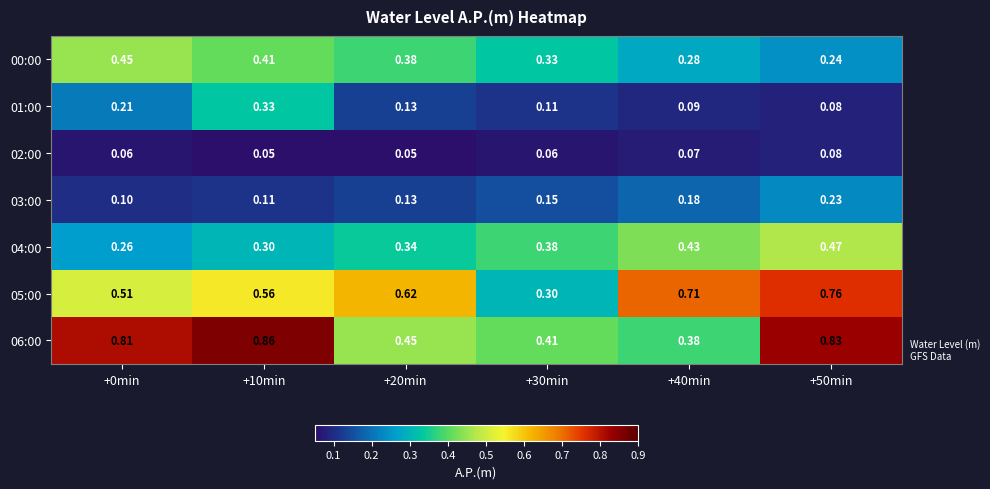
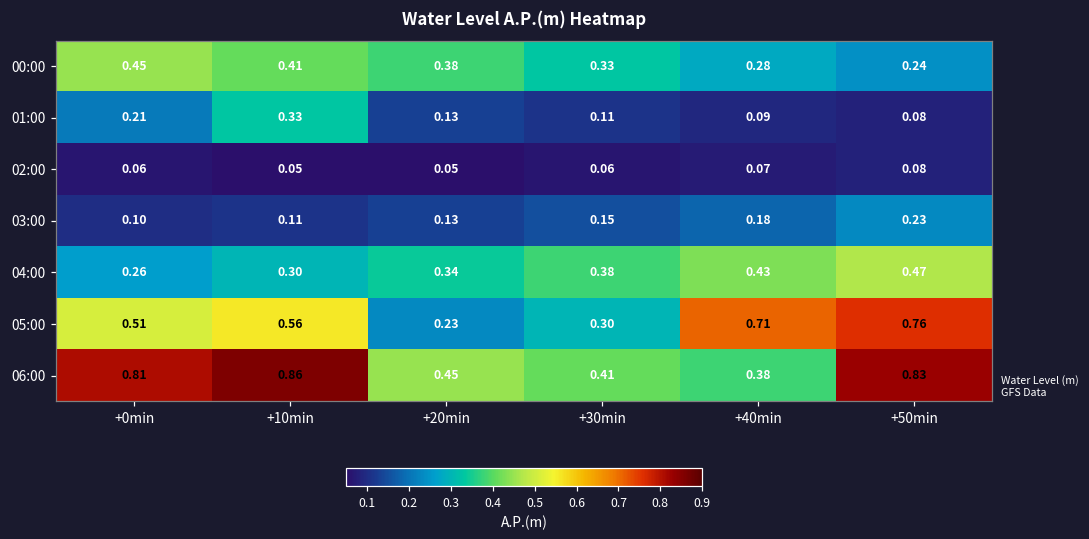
05:00, +20min: 0.62 -> 0.23
